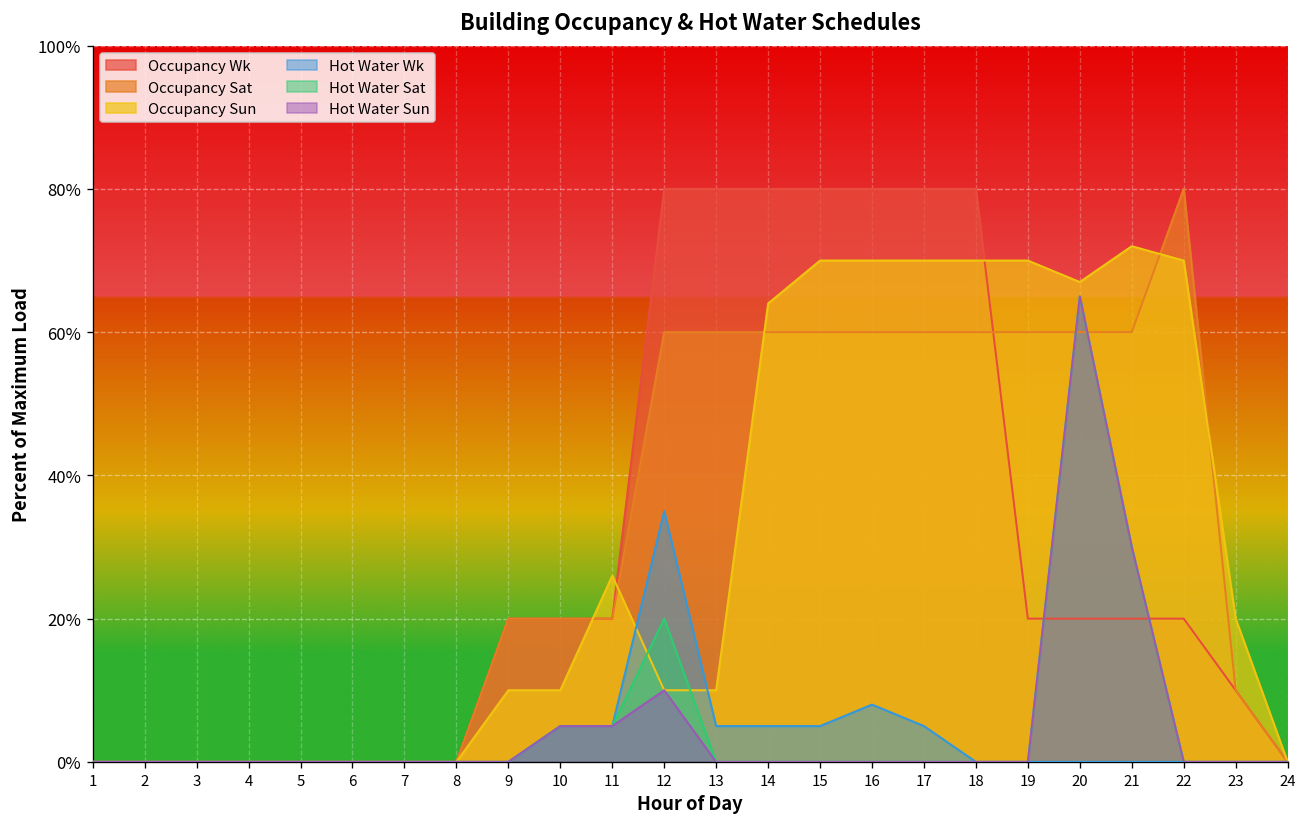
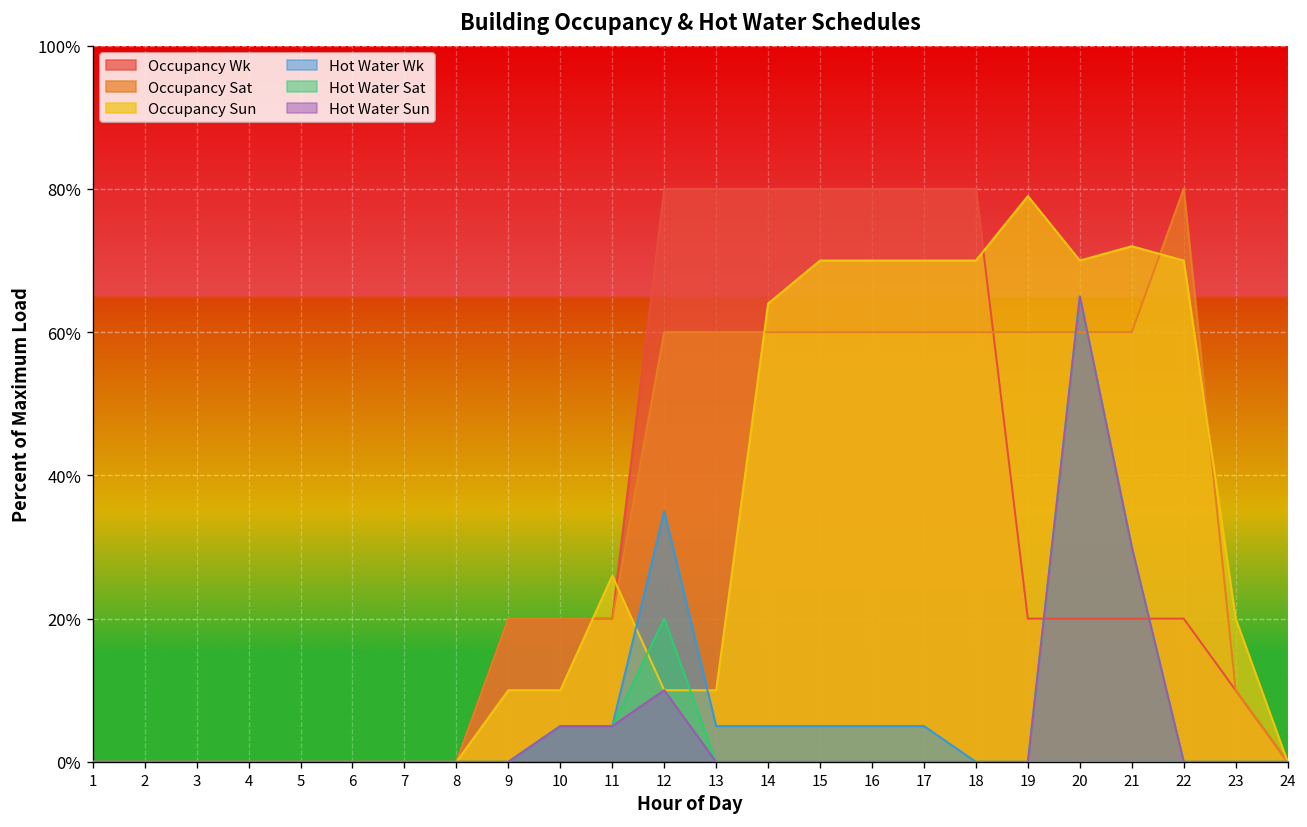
Hot Water Wk, 16: 8% -> 5%
Occupancy Sun, 19: 70% -> 79%
Occupancy Sun, 20: 67% -> 70%
